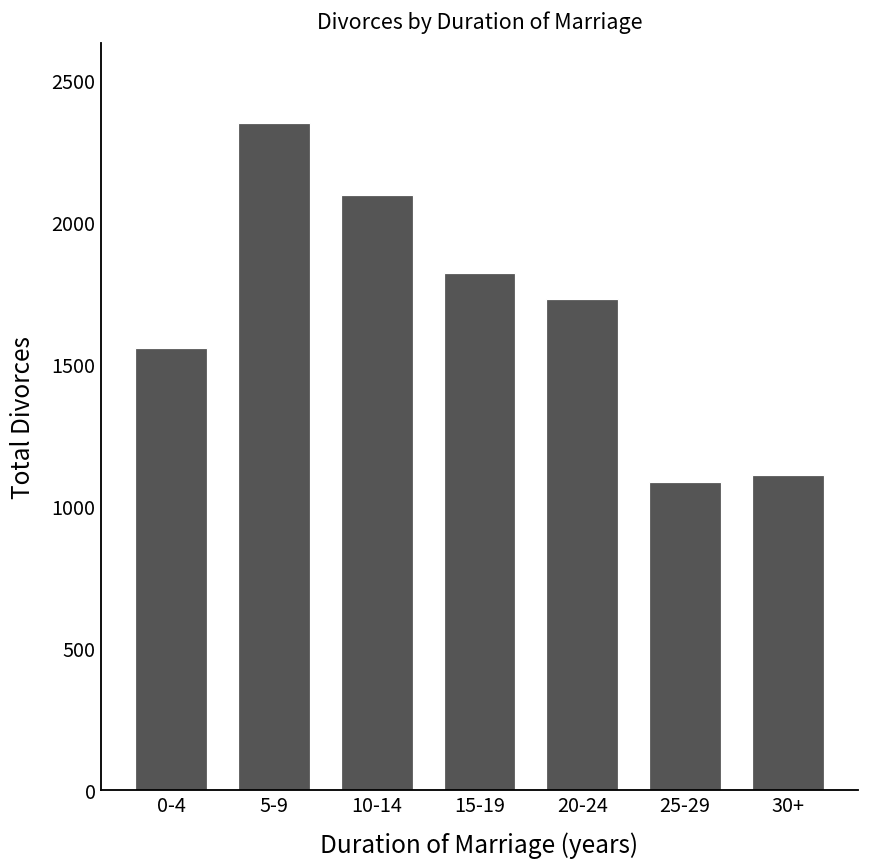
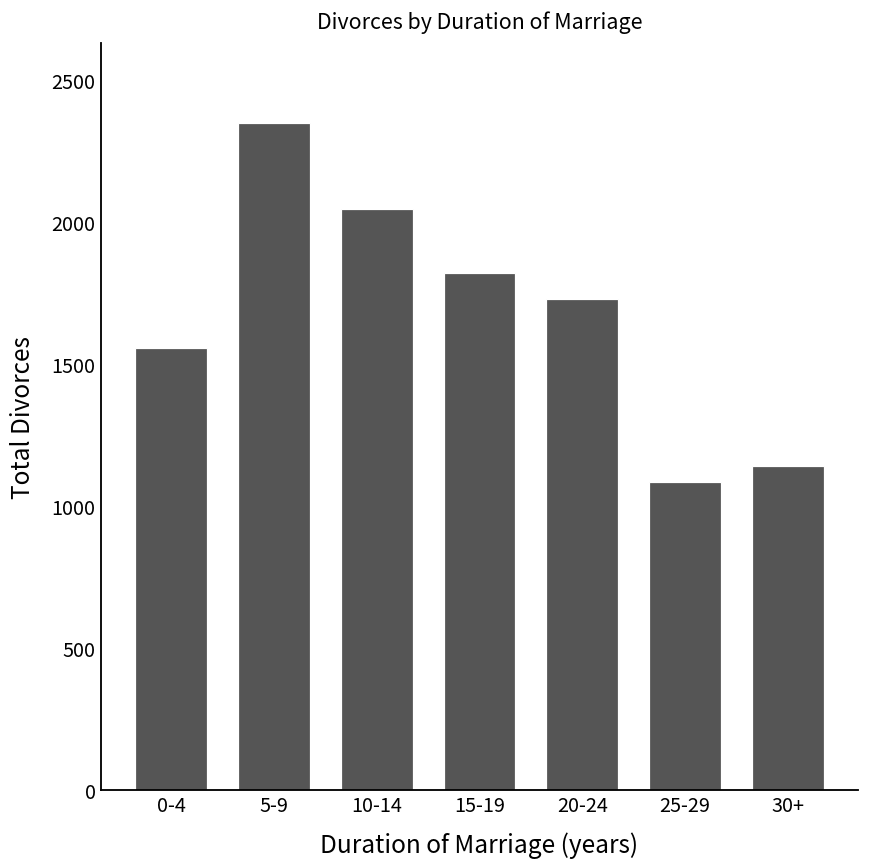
10-14: 2100 -> 2050
30+: 1110 -> 1140
